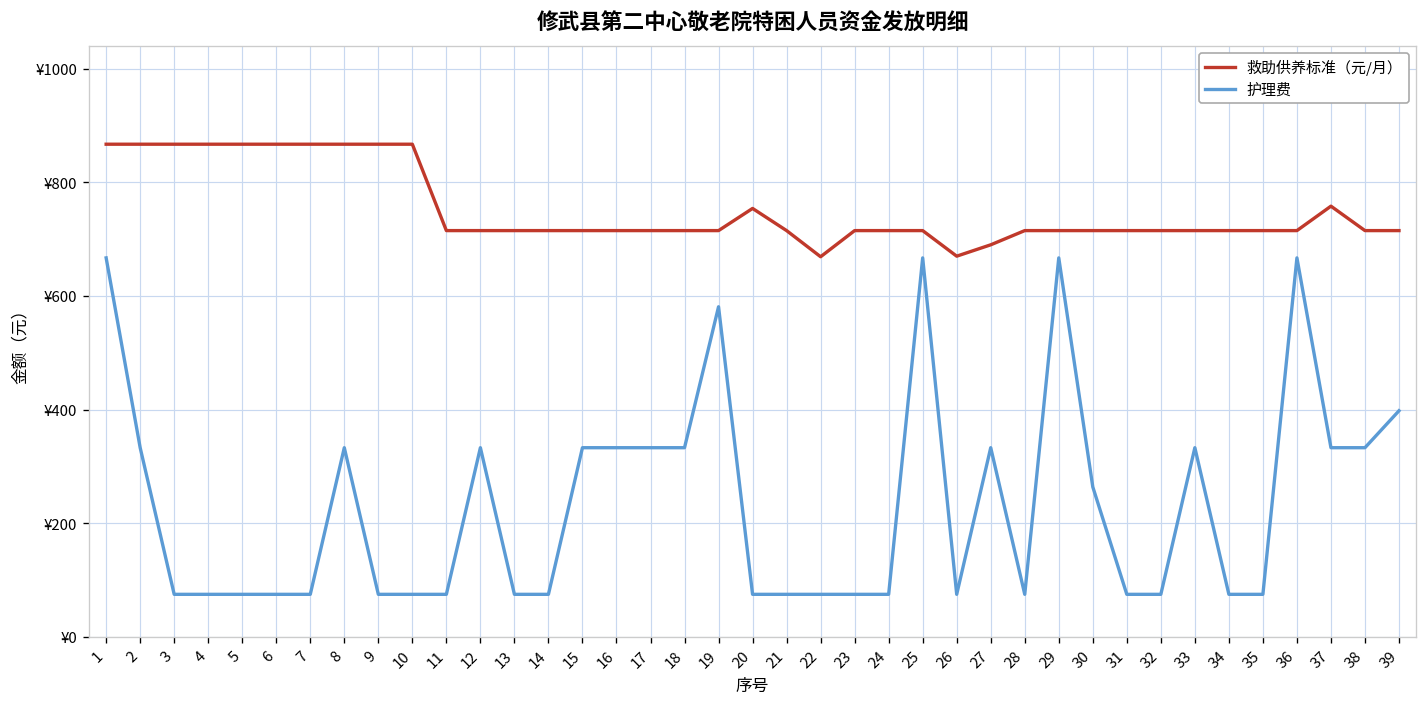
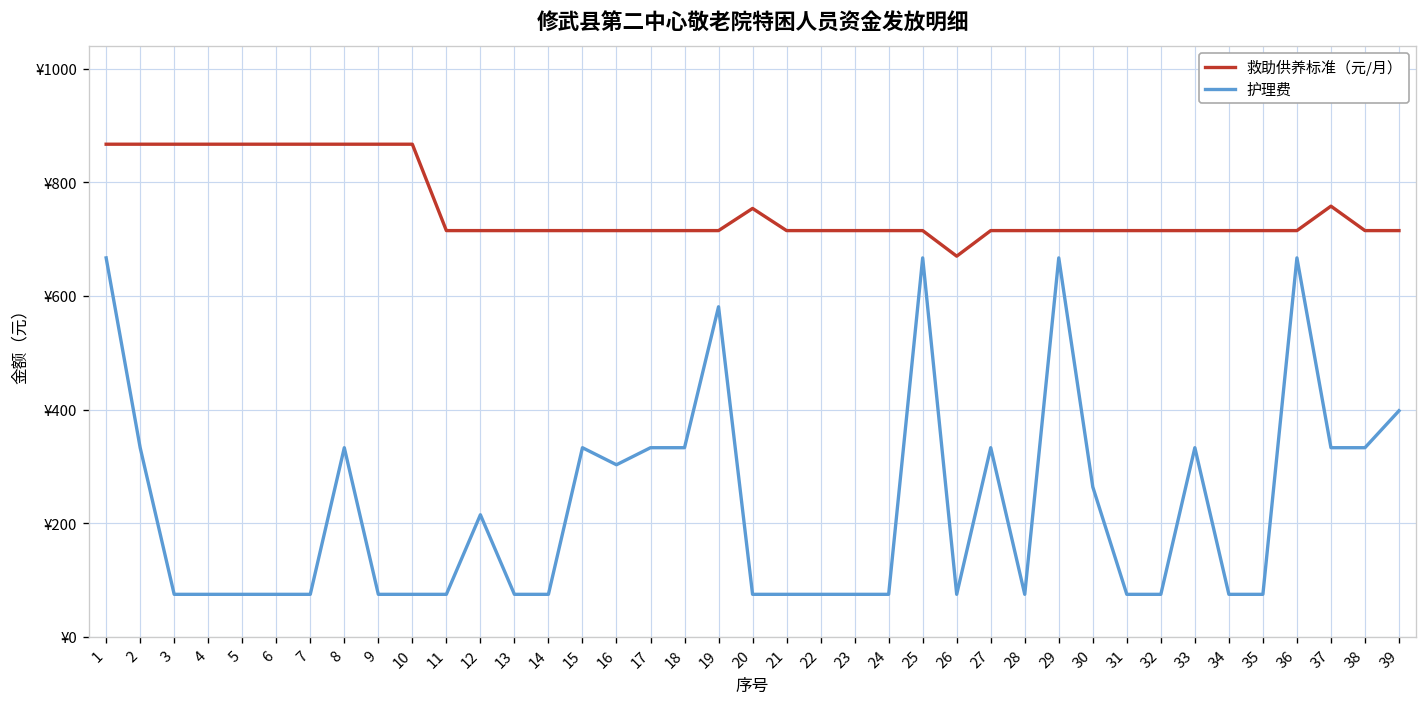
护理费, 12: ¥330 -> ¥220
护理费, 16: ¥330 -> ¥300
救助供养标准（元/月）, 22: ¥670 -> ¥720
救助供养标准（元/月）, 27: ¥690 -> ¥720
